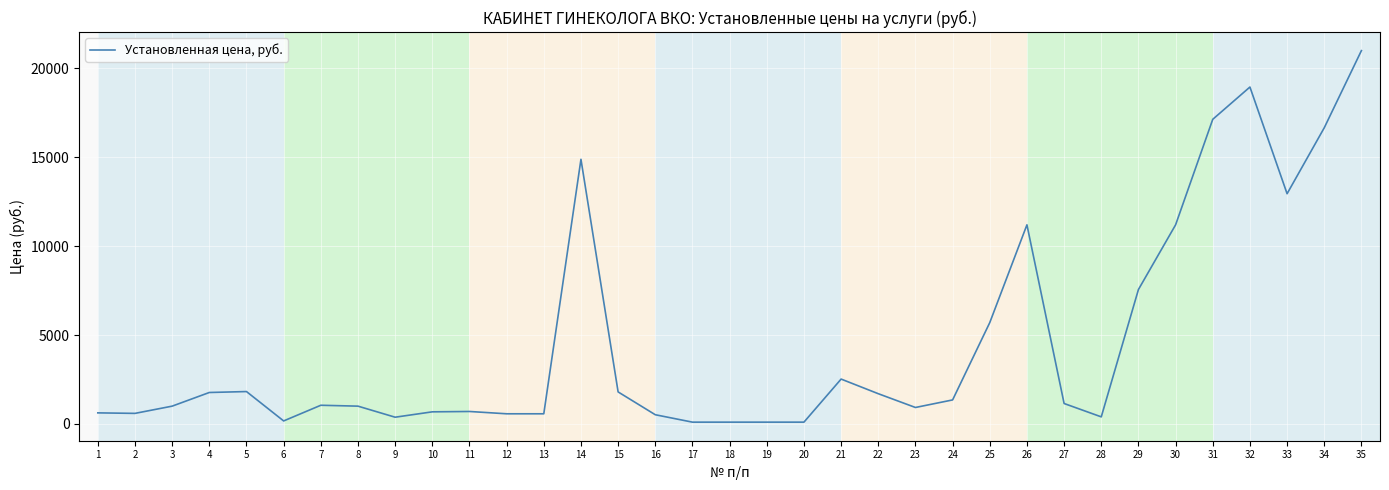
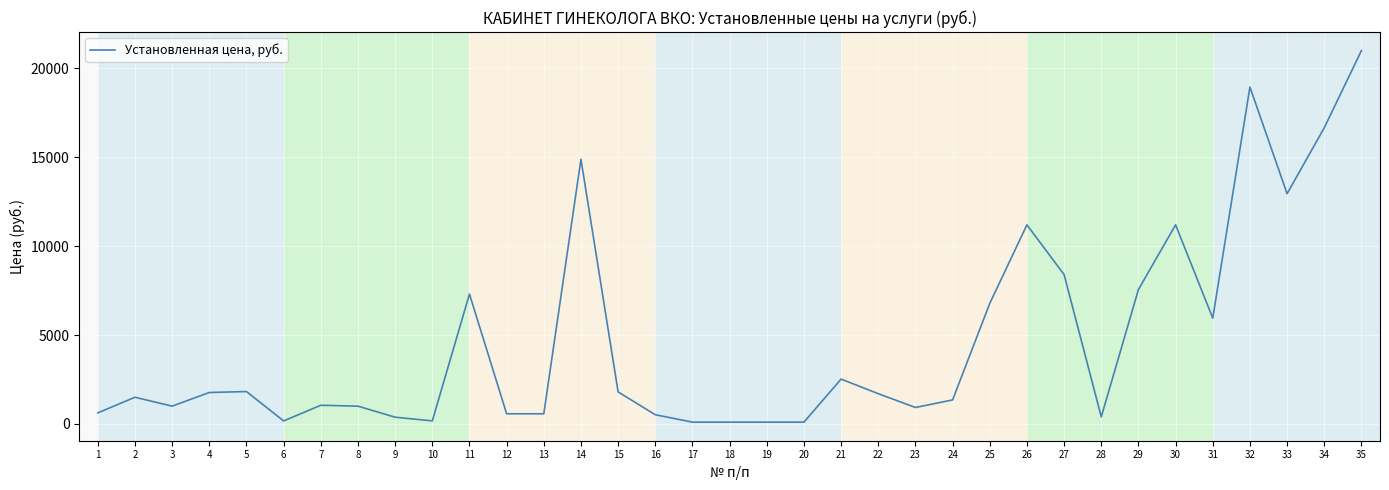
2: 600 -> 1500
10: 700 -> 200
11: 700 -> 7300
25: 5700 -> 6800
27: 1100 -> 8400
31: 17100 -> 6000
